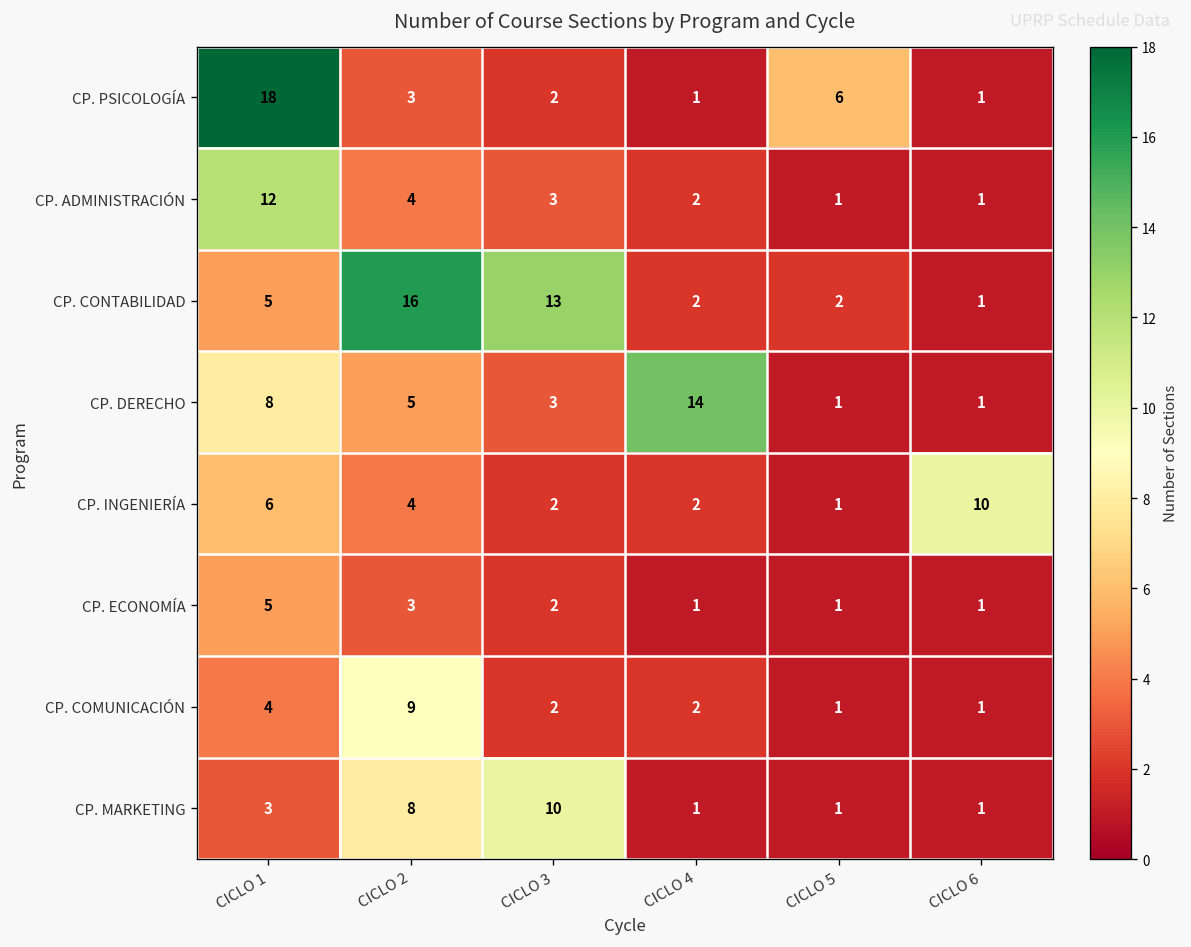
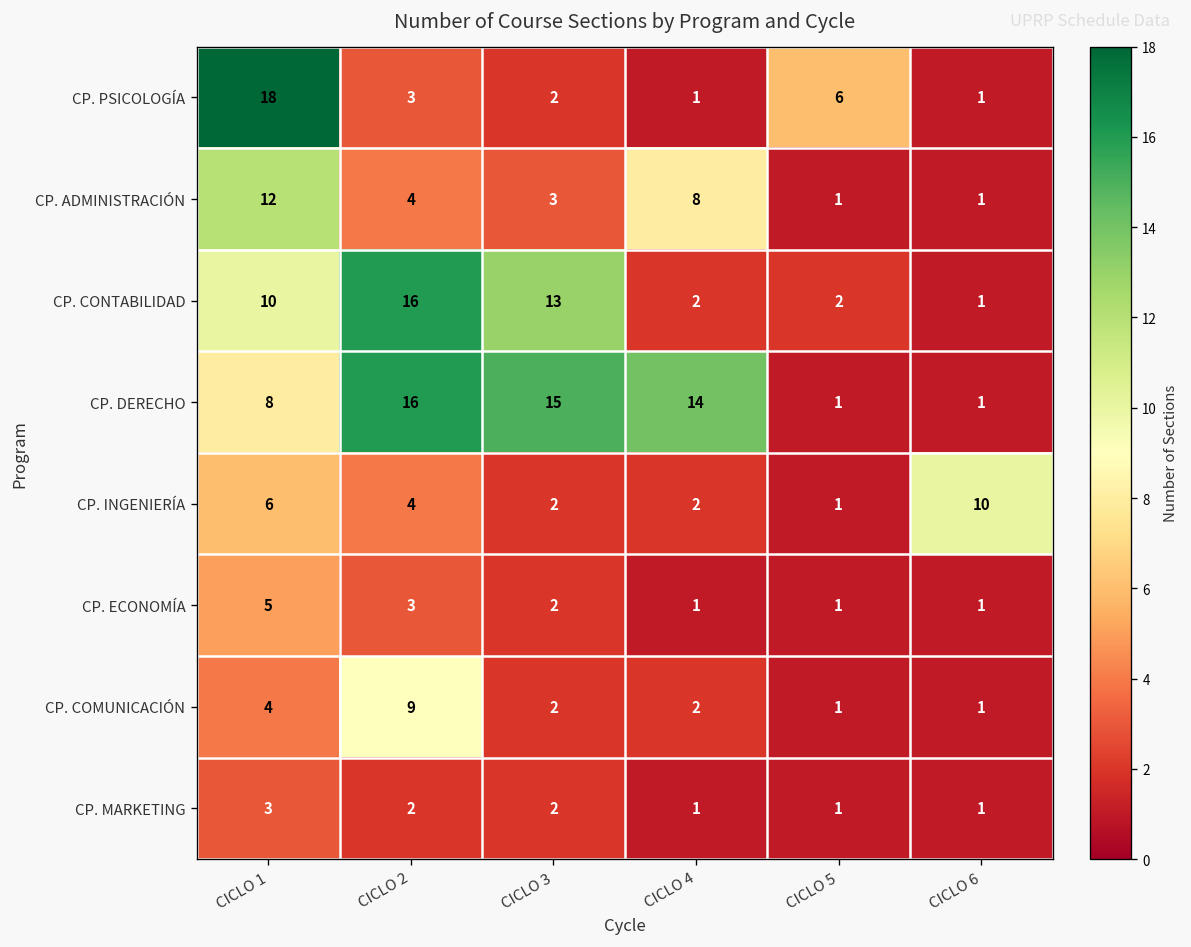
CP. ADMINISTRACIÓN, CICLO 4: 2 -> 8
CP. CONTABILIDAD, CICLO 1: 5 -> 10
CP. DERECHO, CICLO 2: 5 -> 16
CP. DERECHO, CICLO 3: 3 -> 15
CP. MARKETING, CICLO 2: 8 -> 2
CP. MARKETING, CICLO 3: 10 -> 2
